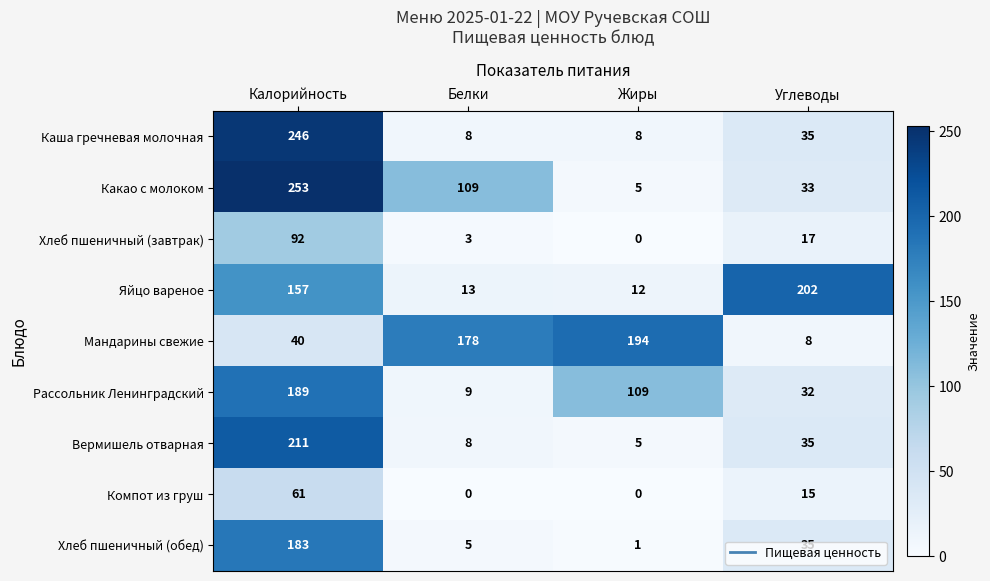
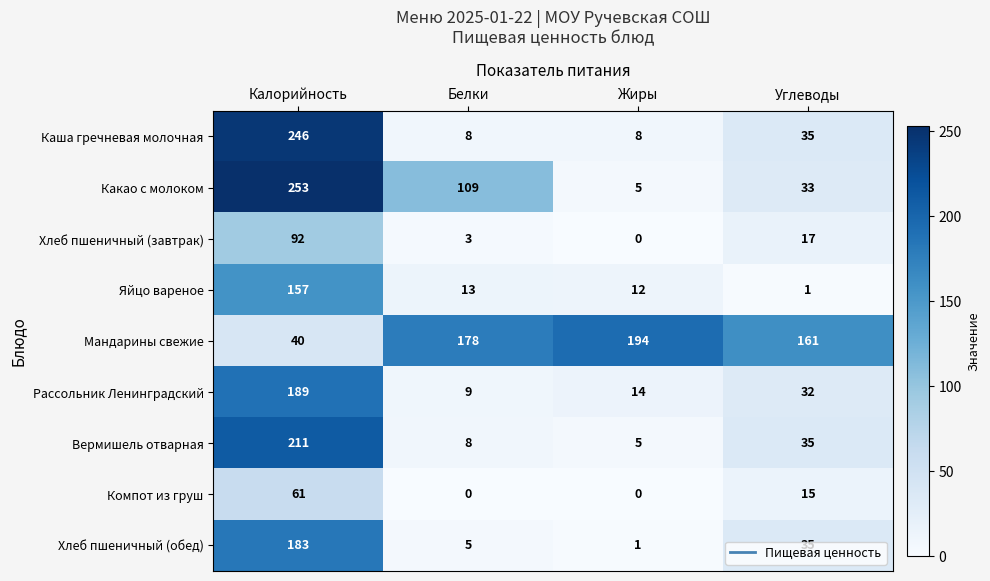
Яйцо вареное, Углеводы: 202 -> 1
Мандарины свежие, Углеводы: 8 -> 161
Рассольник Ленинградский, Жиры: 109 -> 14
